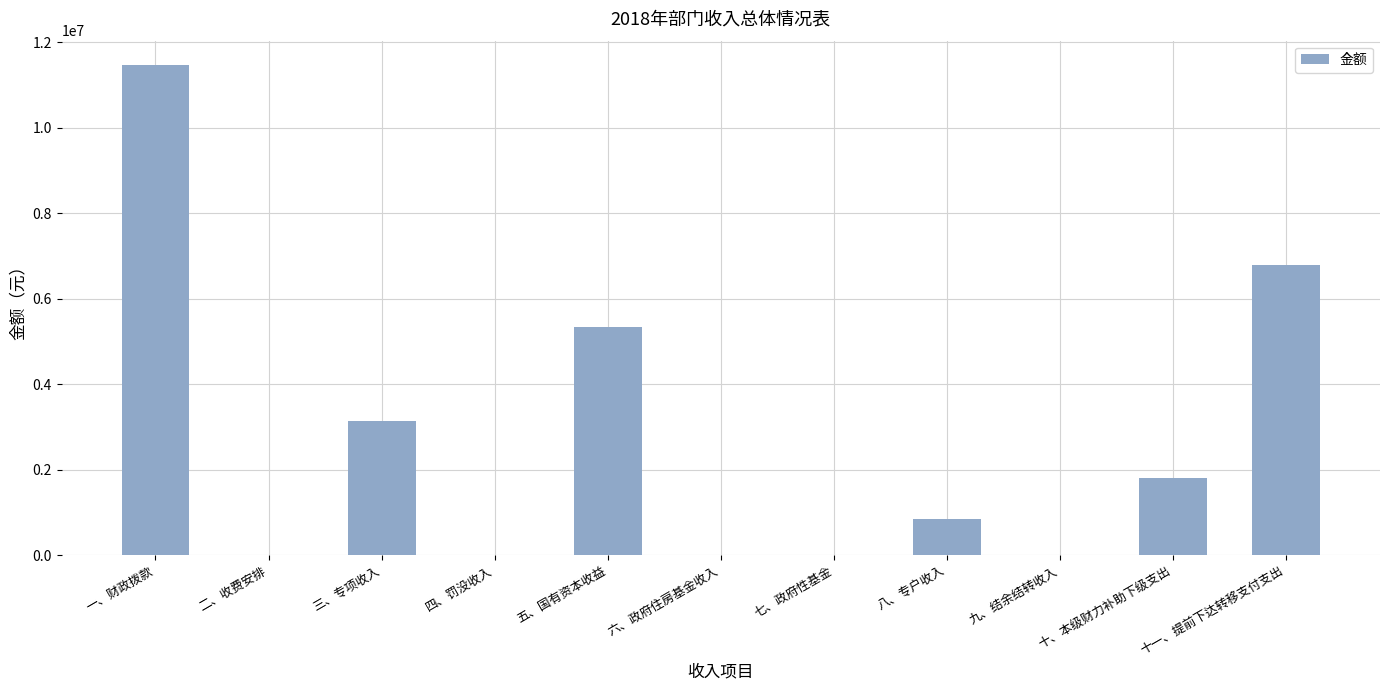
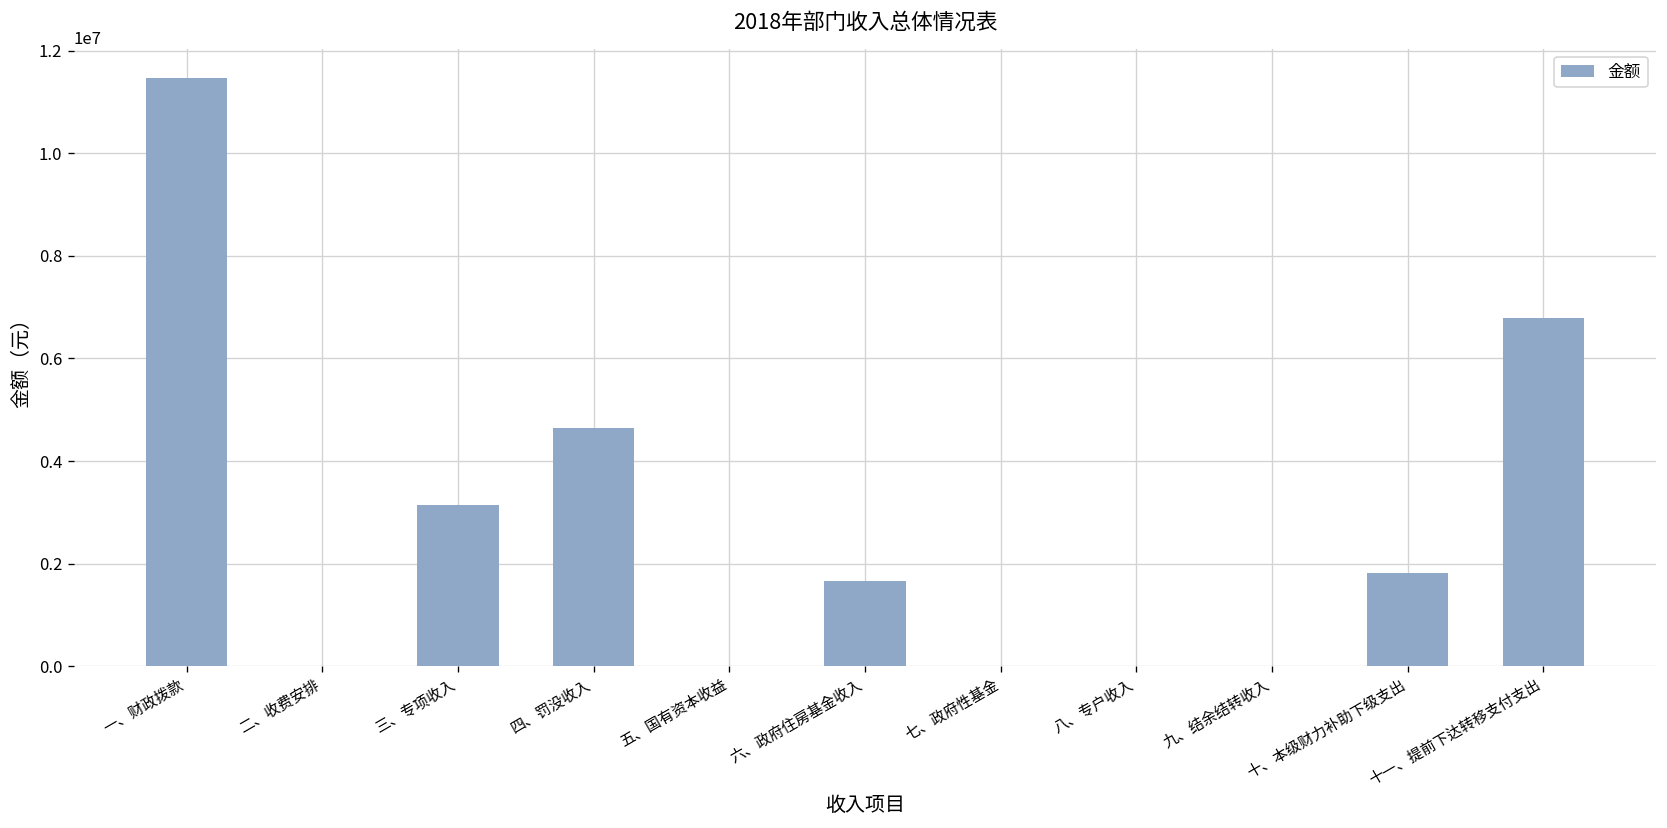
四、罚没收入: 0 -> 4600000
五、国有资本收益: 5300000 -> 0
六、政府住房基金收入: 0 -> 1700000
八、专户收入: 800000 -> 0
